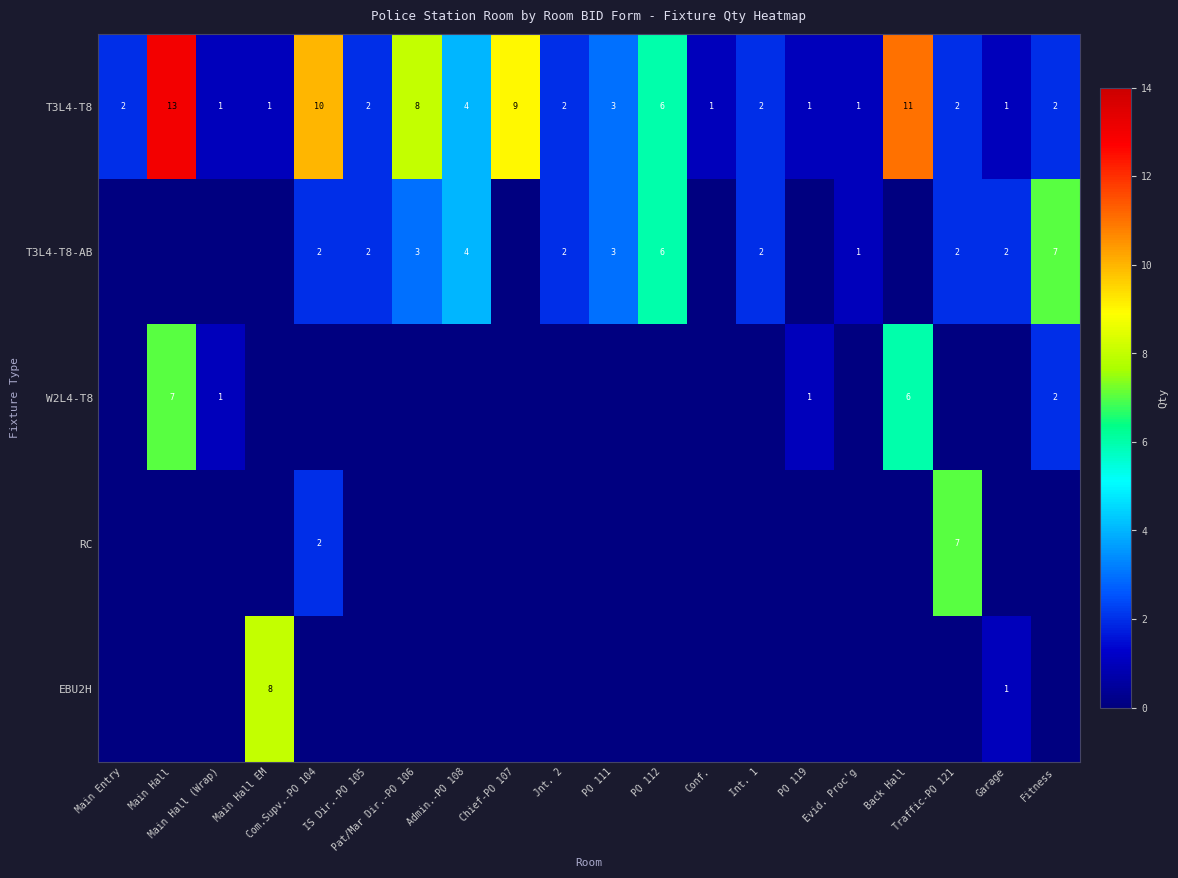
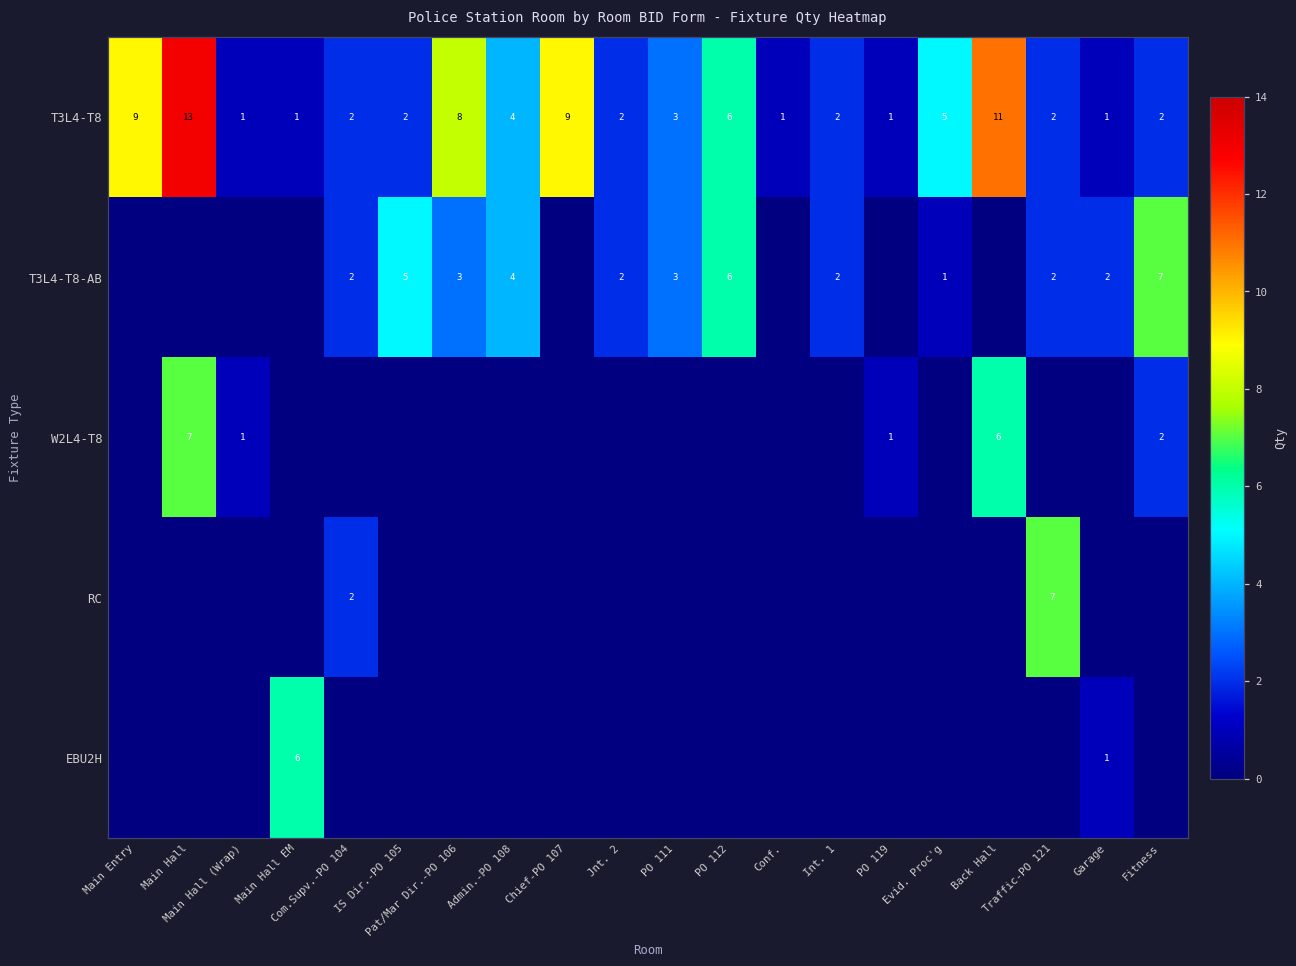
T3L4-T8, Main Entry: 2 -> 9
T3L4-T8, Com.Supv.-PO 104: 10 -> 2
T3L4-T8, Evid. Proc'g: 1 -> 5
T3L4-T8-AB, IS Dir.-PO 105: 2 -> 5
EBU2H, Main Hall EM: 8 -> 6
